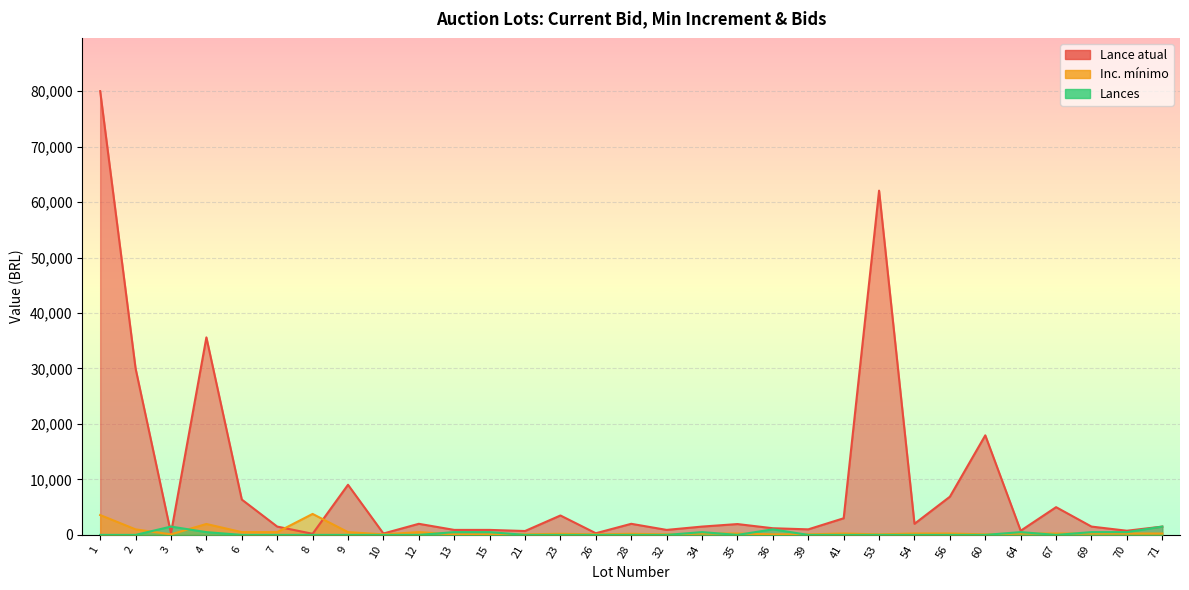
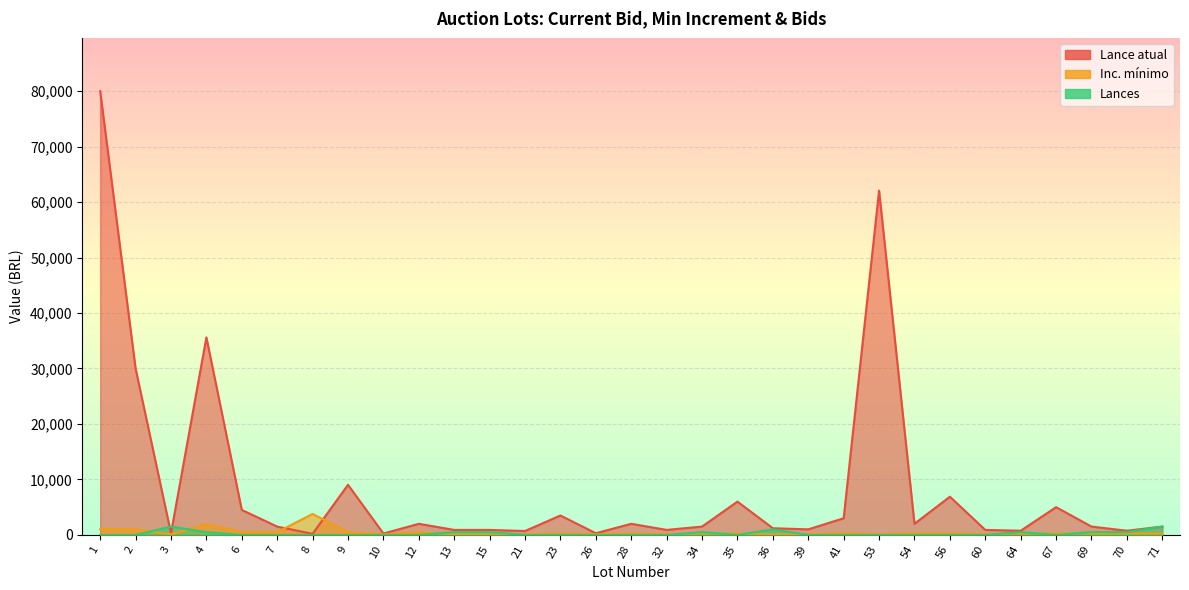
Inc. mínimo, 1: 4,000 -> 1,000
Lance atual, 6: 6,000 -> 5,000
Lance atual, 35: 2,000 -> 6,000
Lance atual, 60: 18,000 -> 1,000
